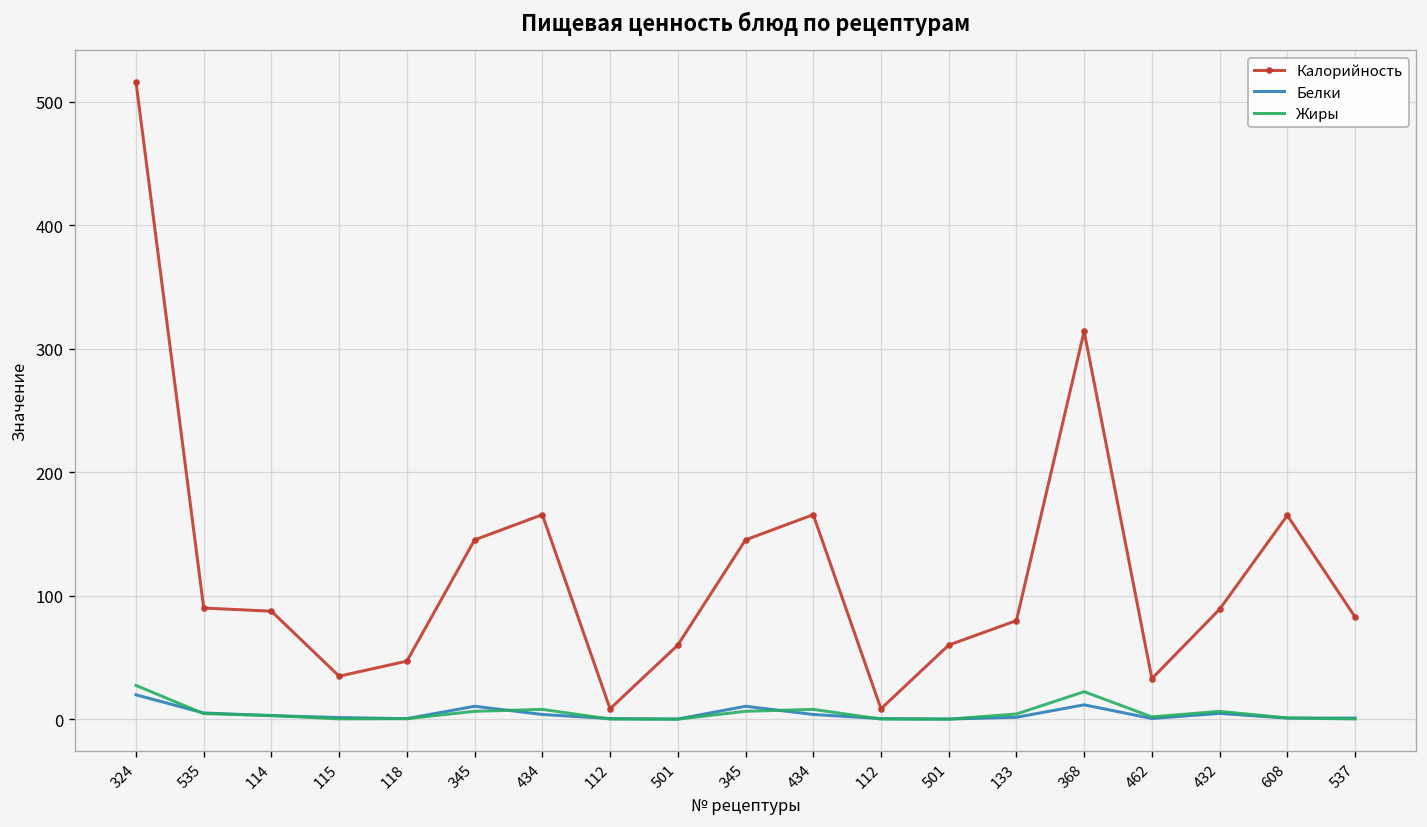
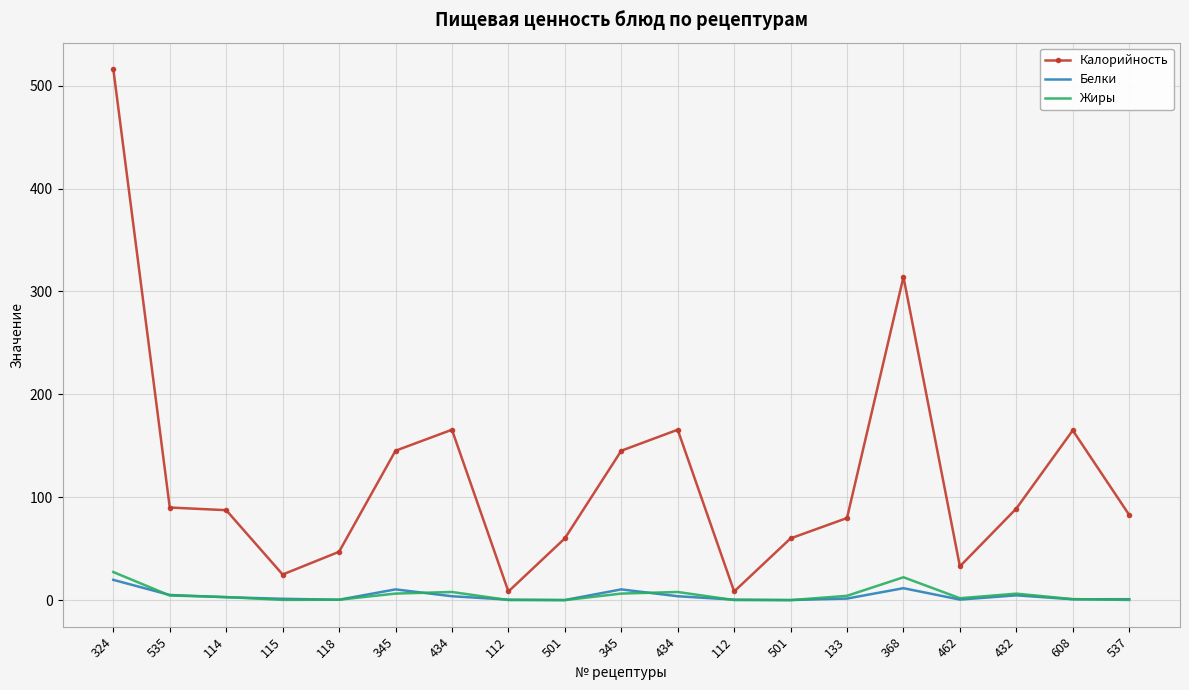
Калорийность, 115: 35 -> 25
